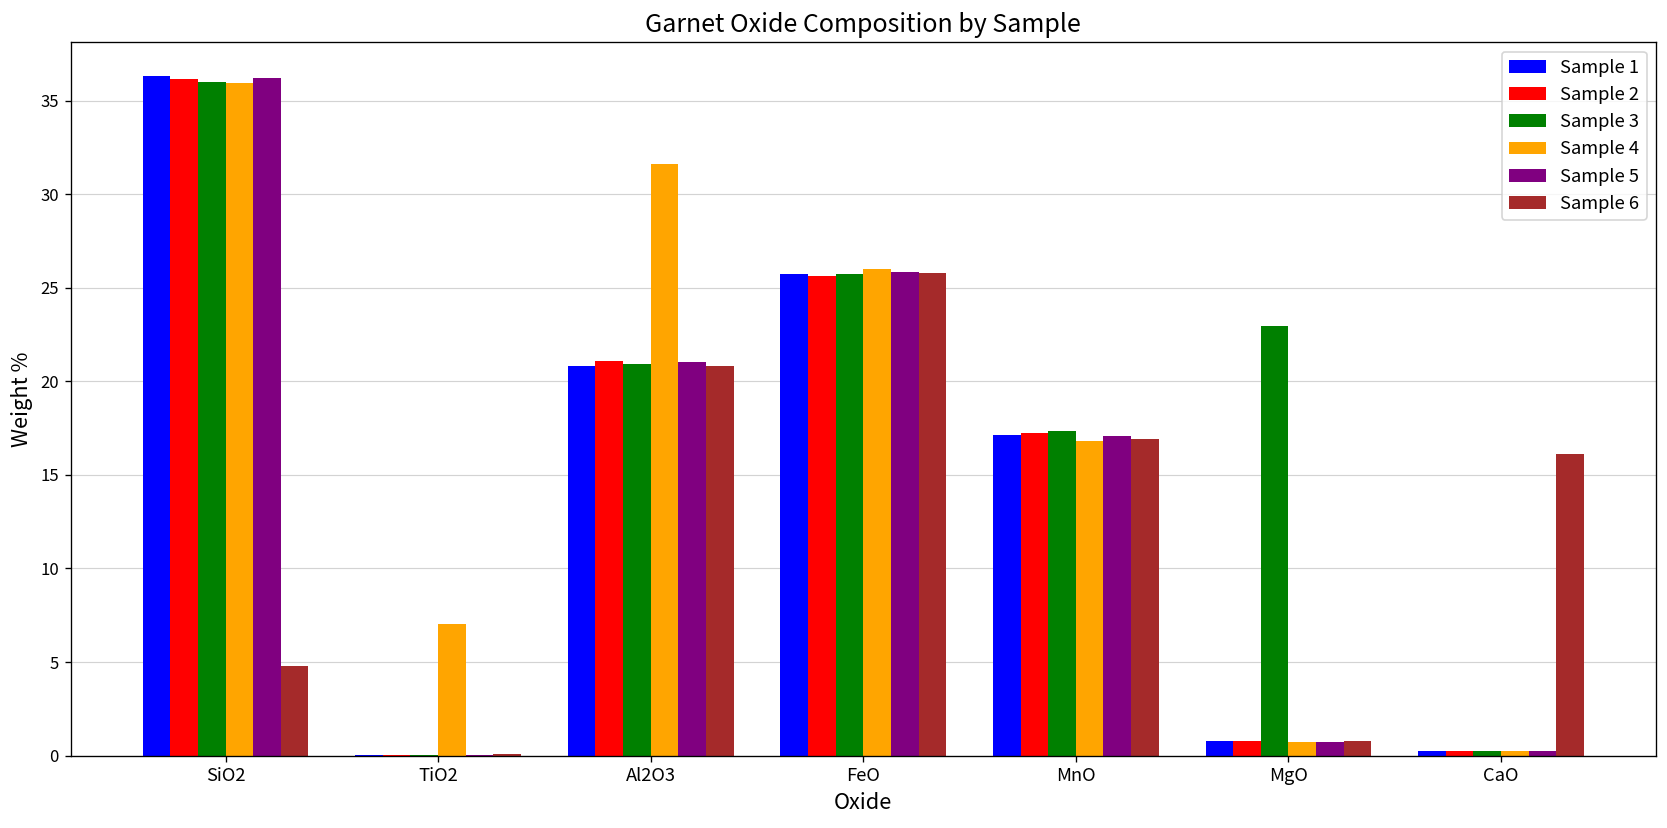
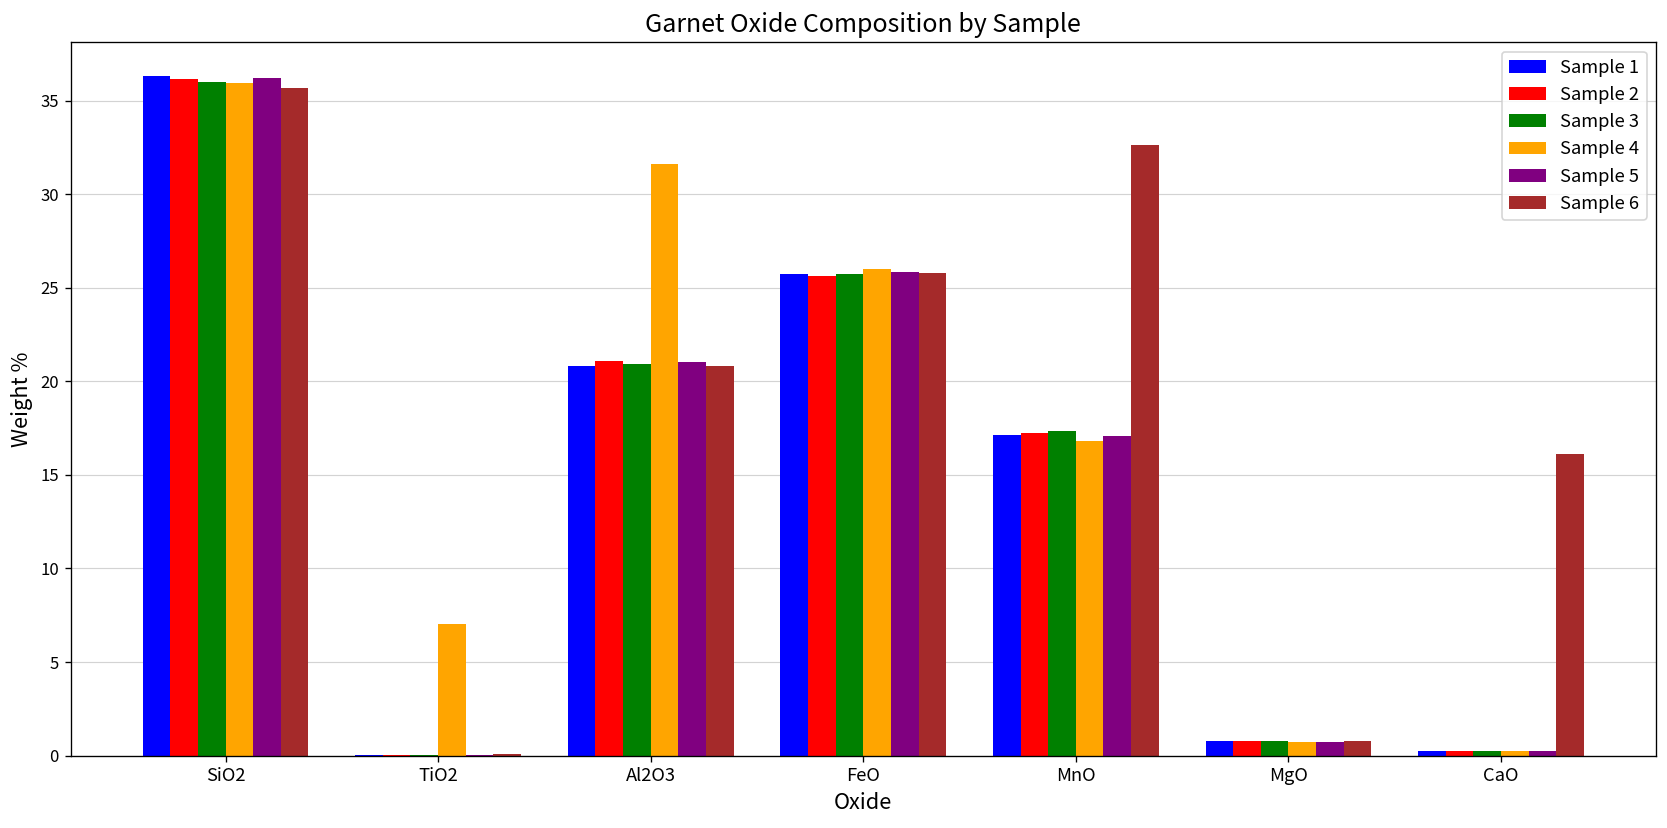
Sample 6, SiO2: 4.8 -> 35.7
Sample 6, MnO: 16.9 -> 32.7
Sample 3, MgO: 22.9 -> 0.8
